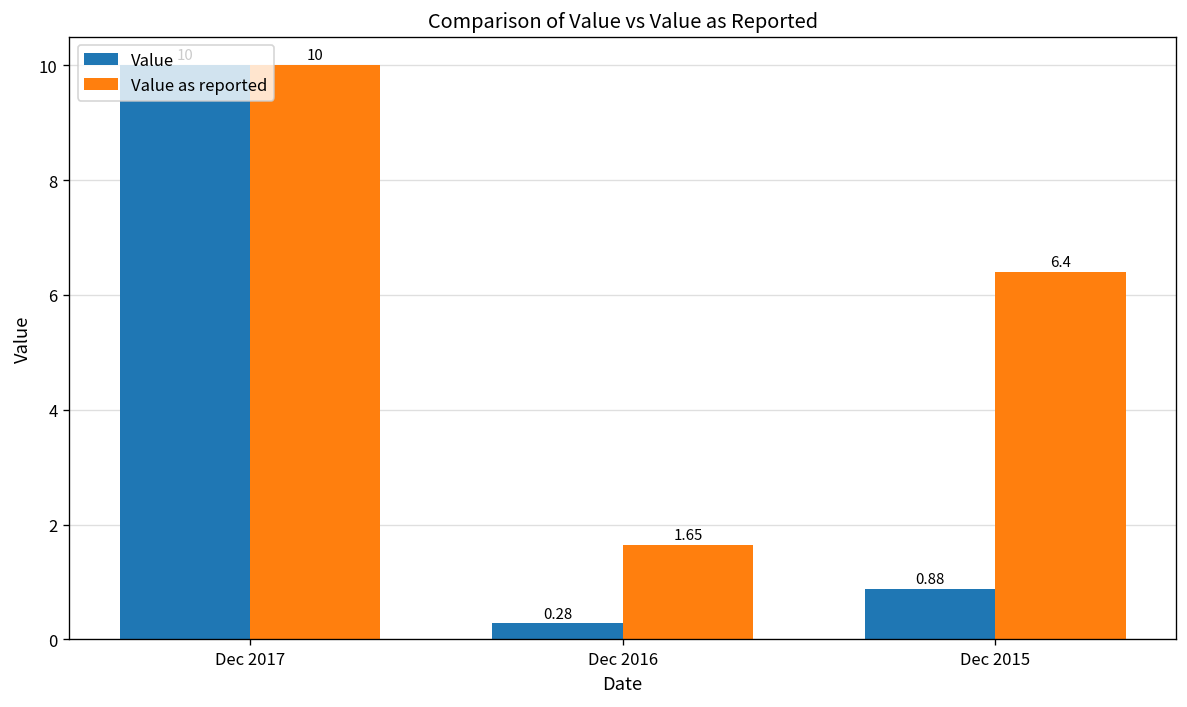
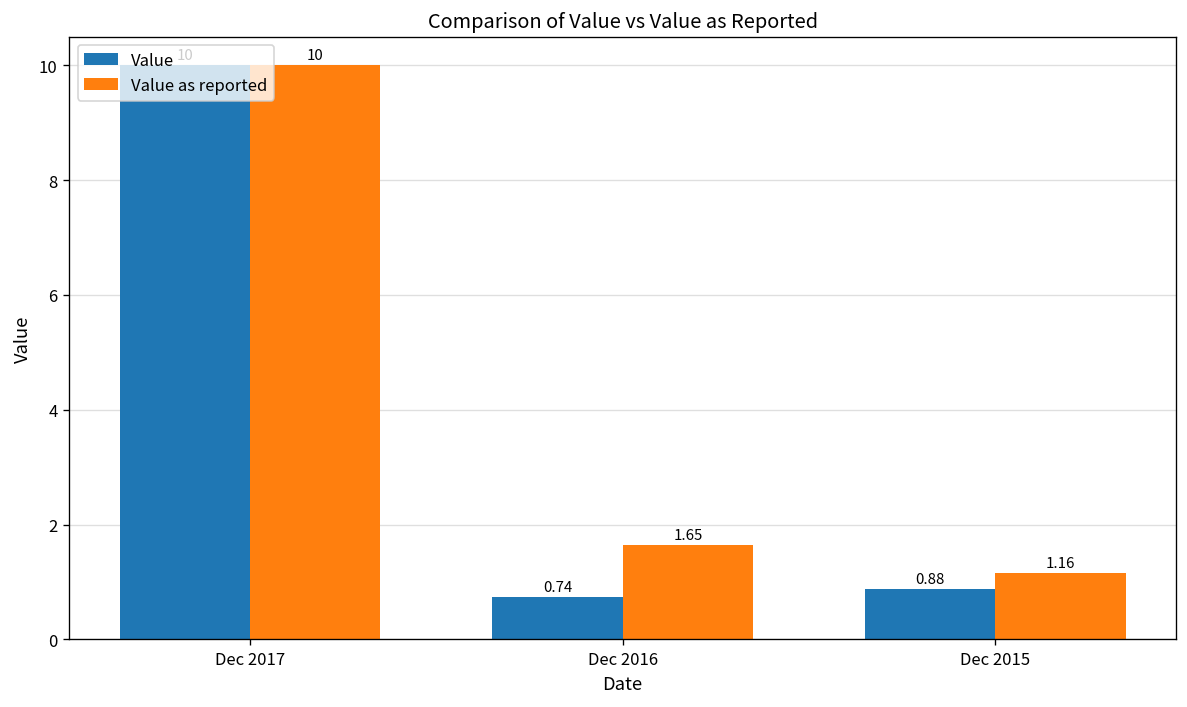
Value, Dec 2016: 0.28 -> 0.74
Value as reported, Dec 2015: 6.4 -> 1.16
